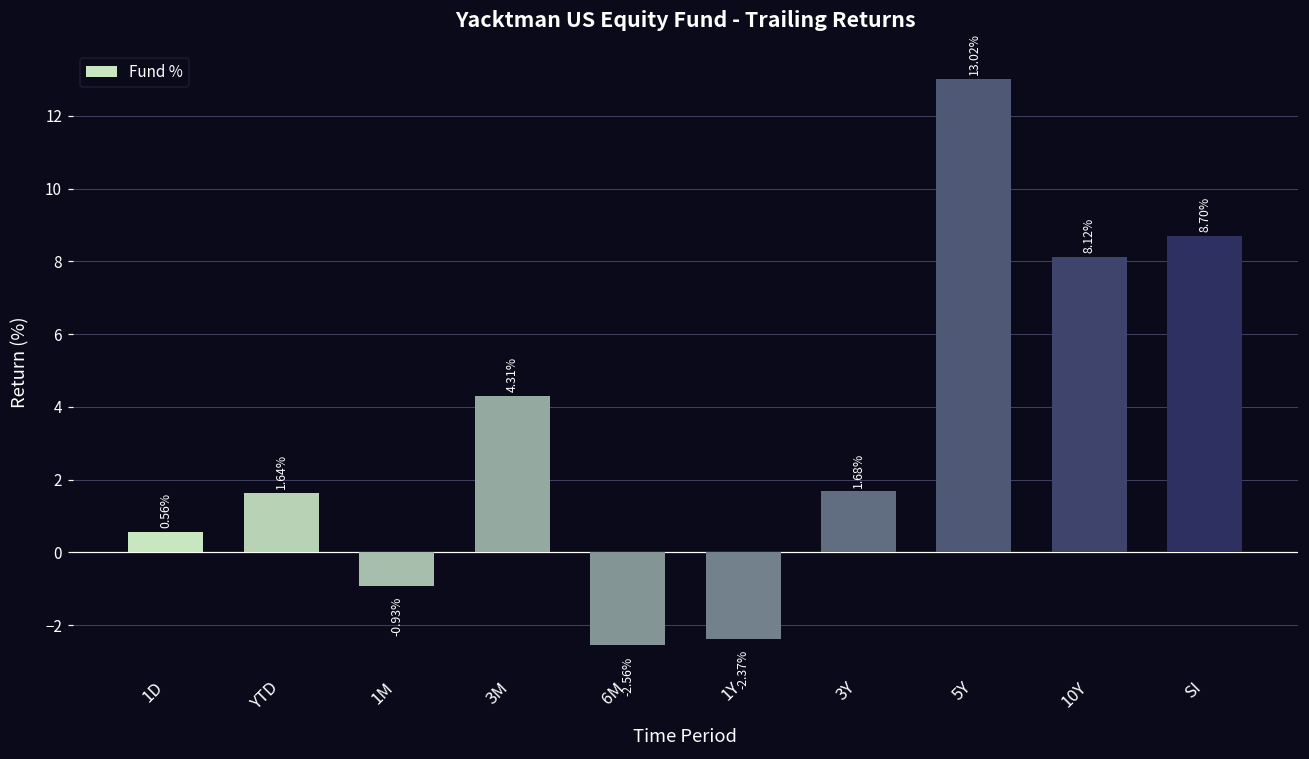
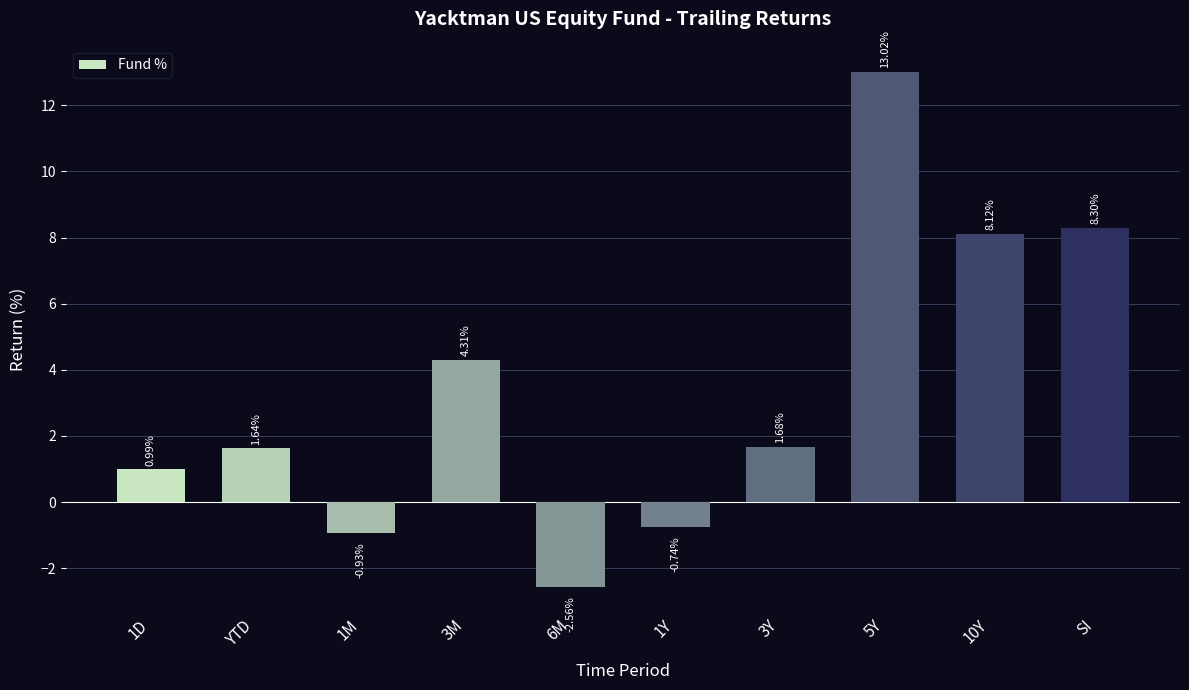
1D: 0.56% -> 0.99%
1Y: -2.37% -> -0.74%
SI: 8.70% -> 8.30%
